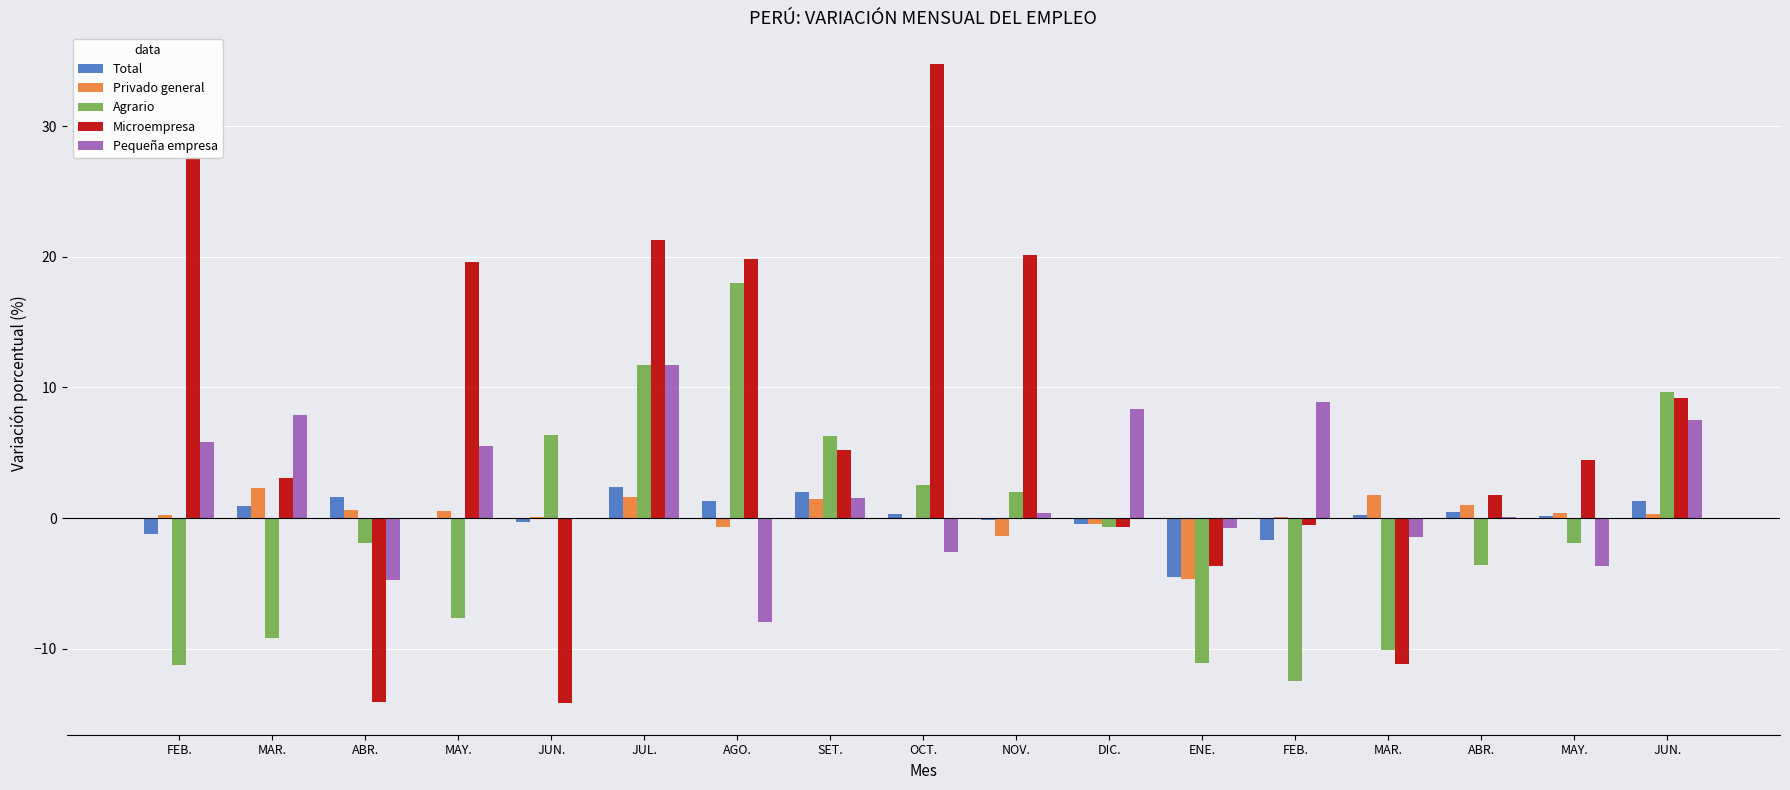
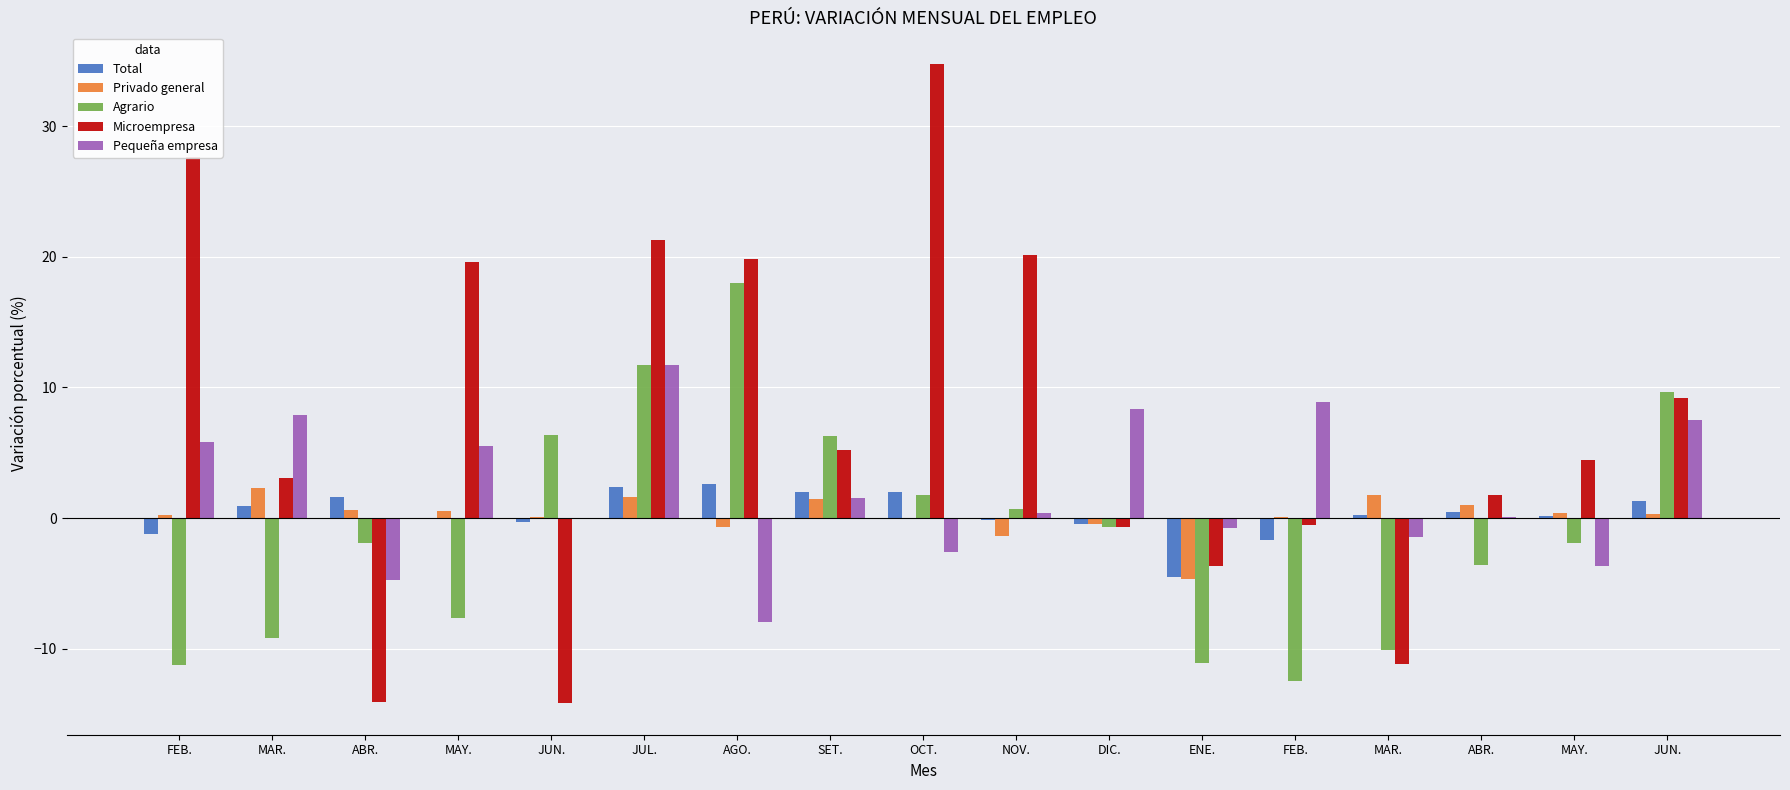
Total, AGO.: 1.3 -> 2.6
Total, OCT.: 0.3 -> 2.0
Agrario, OCT.: 2.5 -> 1.7
Agrario, NOV.: 2.0 -> 0.7
